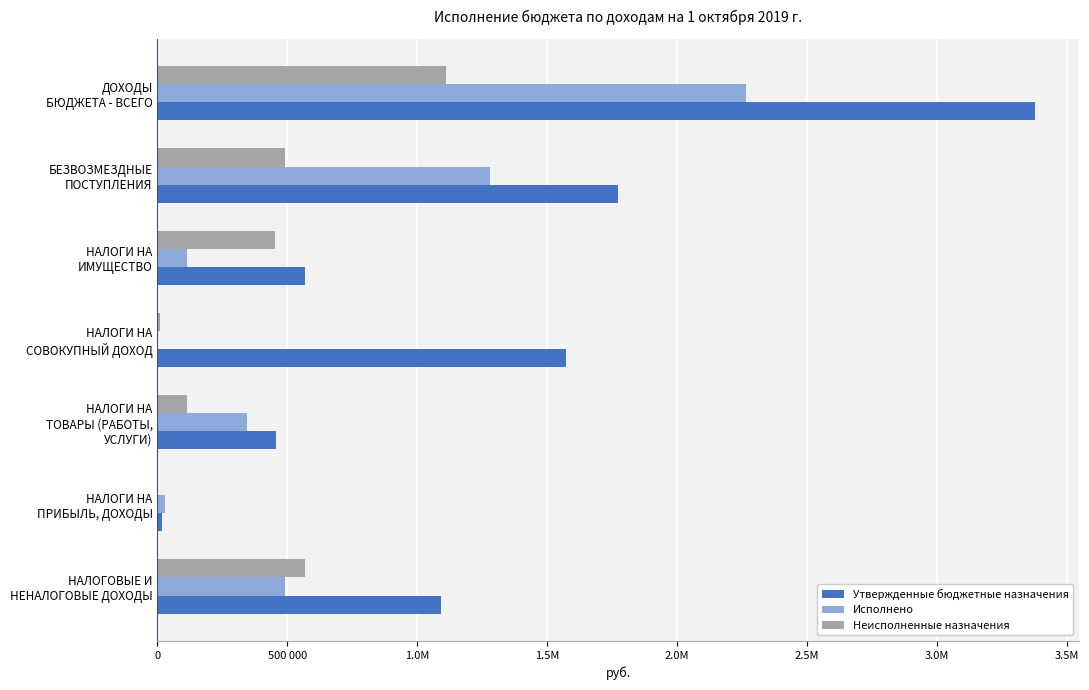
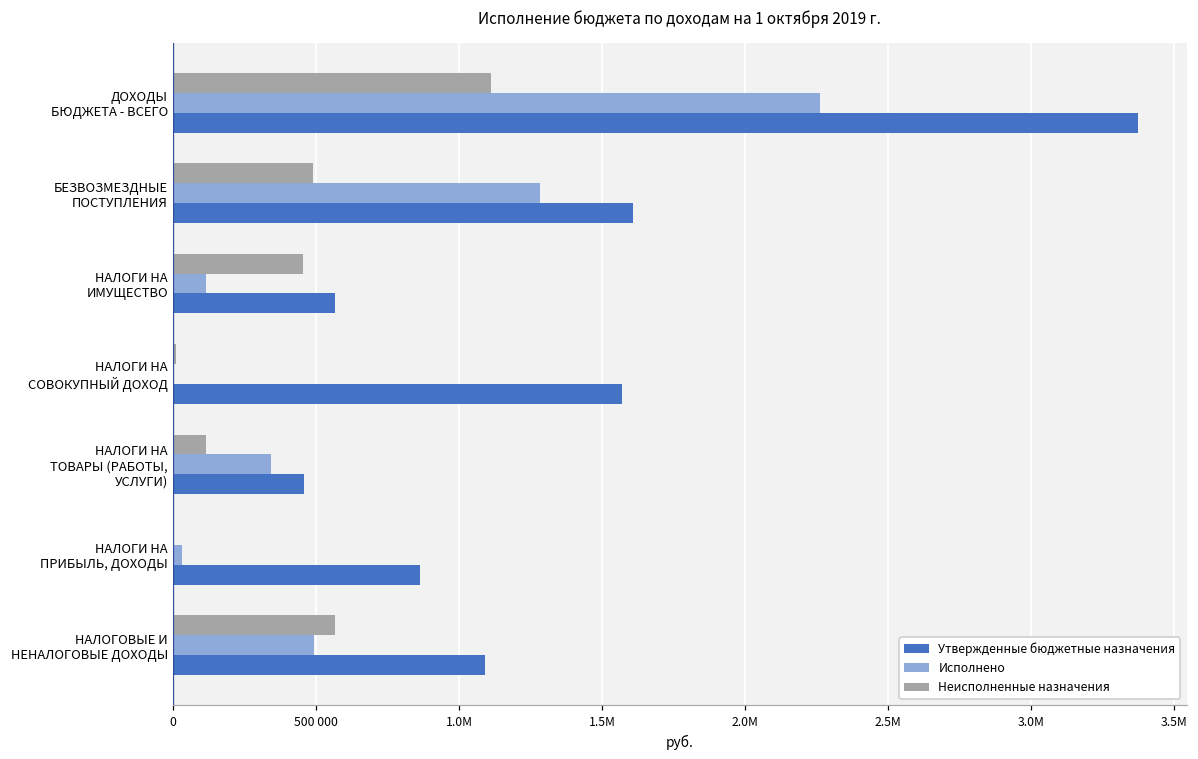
Утвержденные бюджетные назначения, БЕЗВОЗМЕЗДНЫЕ ПОСТУПЛЕНИЯ: 1770000 -> 1610000
Утвержденные бюджетные назначения, НАЛОГИ НА ПРИБЫЛЬ, ДОХОДЫ: 20000 -> 860000
